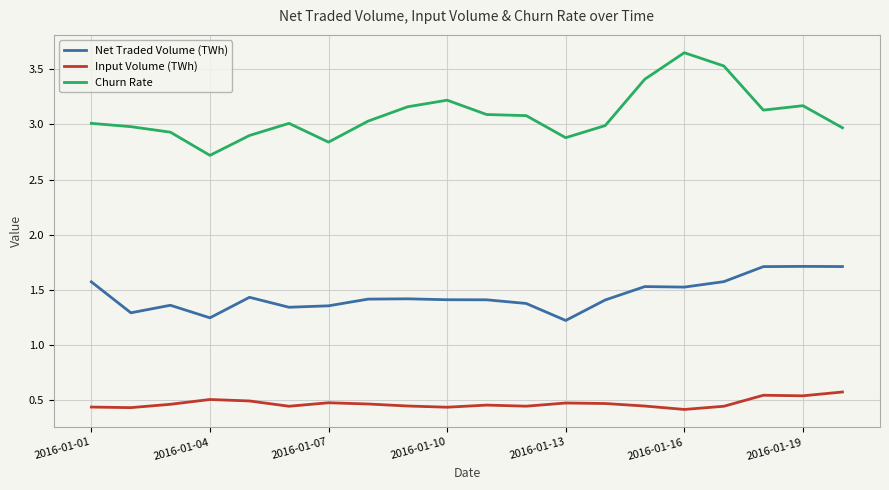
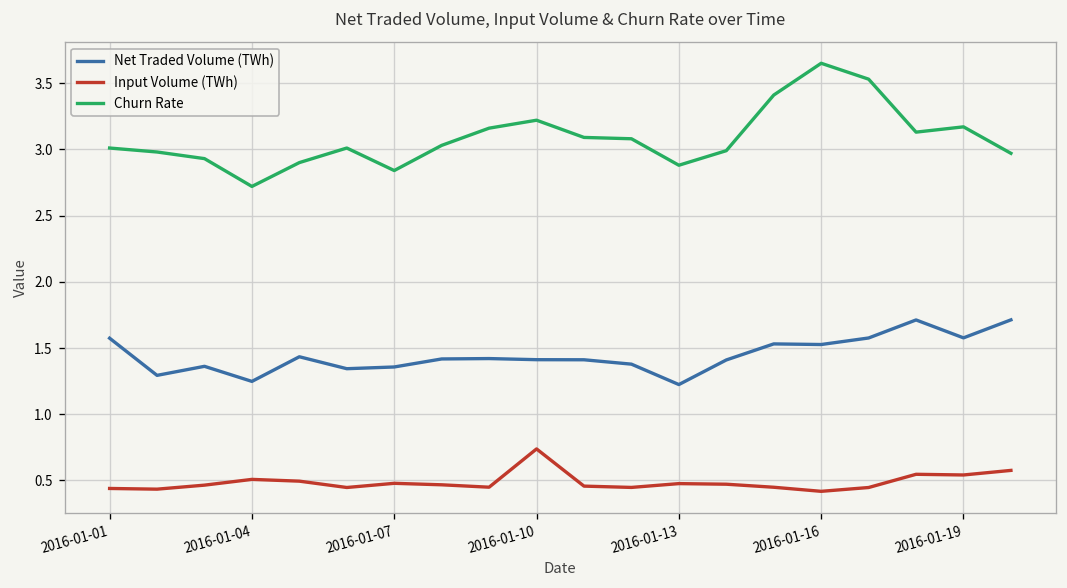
Input Volume (TWh), 2016-01-10: 0.44 -> 0.74
Net Traded Volume (TWh), 2016-01-19: 1.71 -> 1.58
